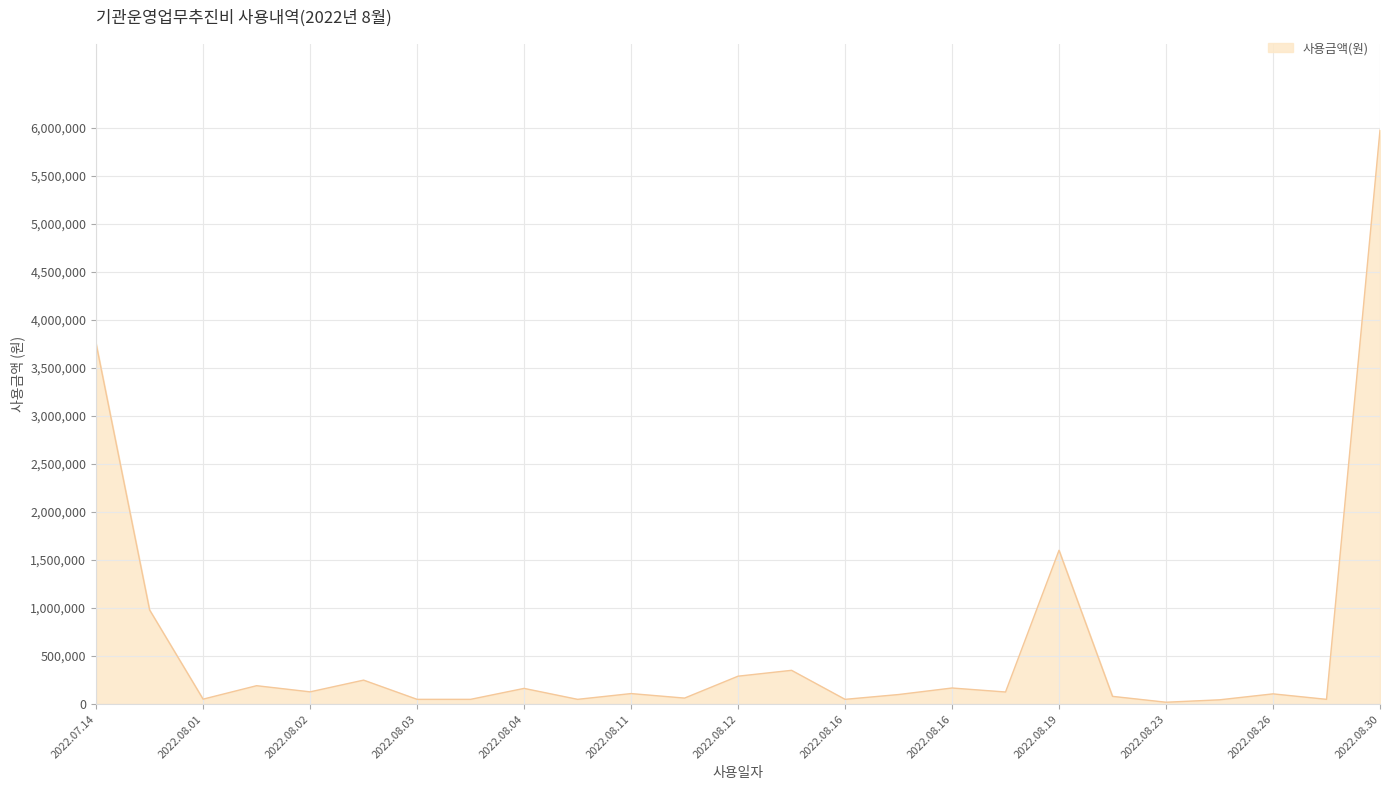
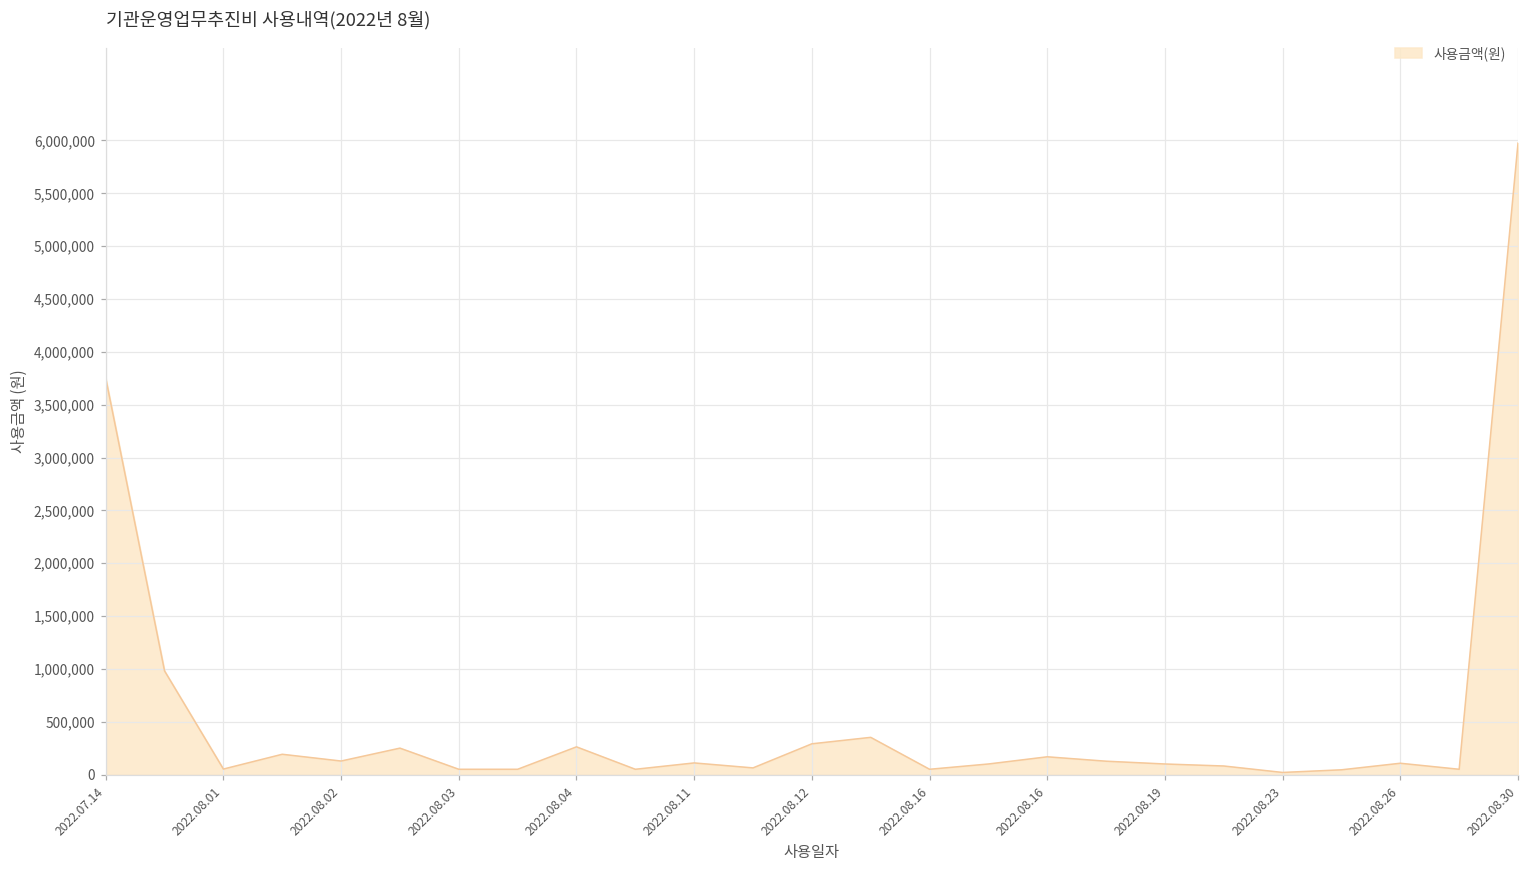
2022.08.04: 200,000 -> 300,000
2022.08.19: 1,600,000 -> 100,000
